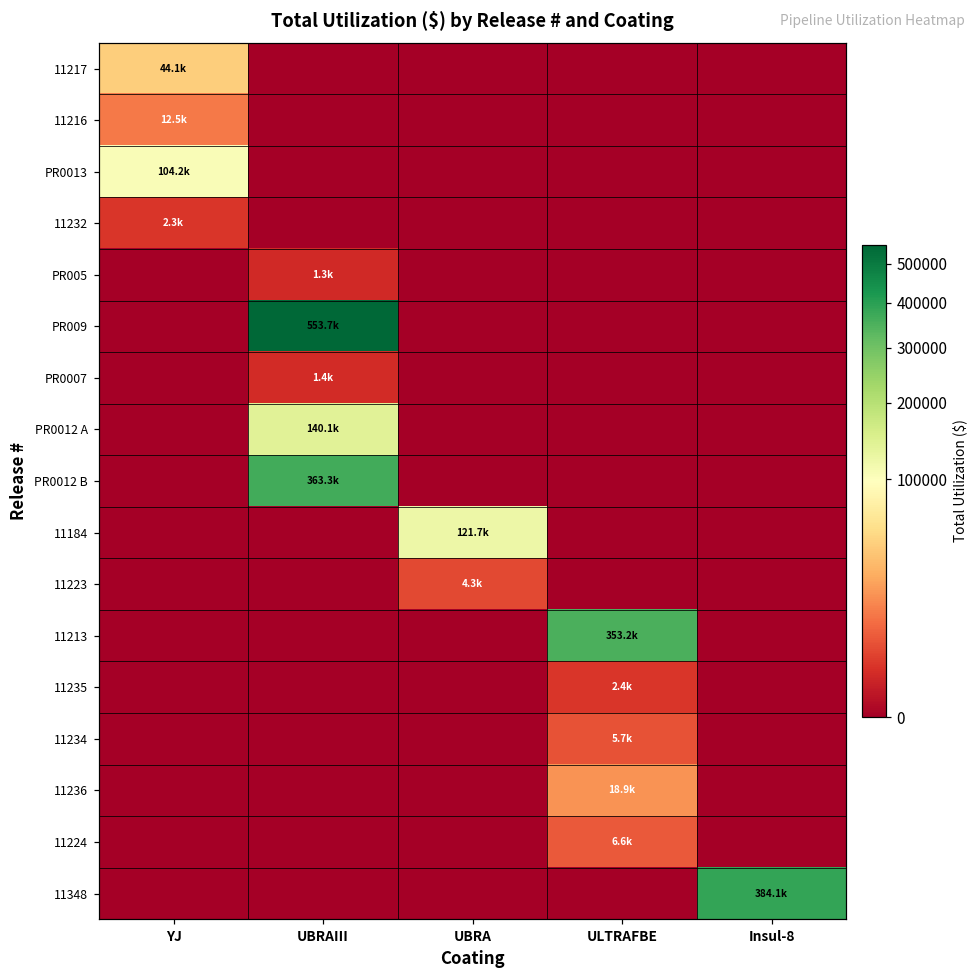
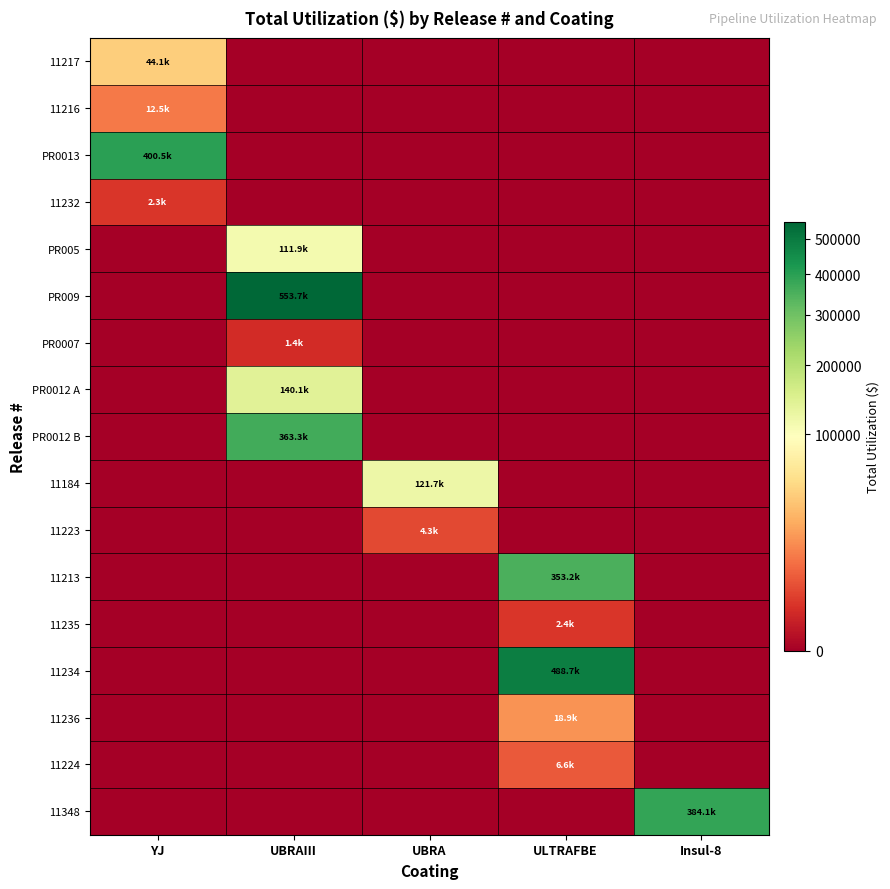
PR0013, YJ: 104.2k -> 400.5k
PR005, UBRAIII: 1.3k -> 111.9k
11234, ULTRAFBE: 5.7k -> 488.7k
